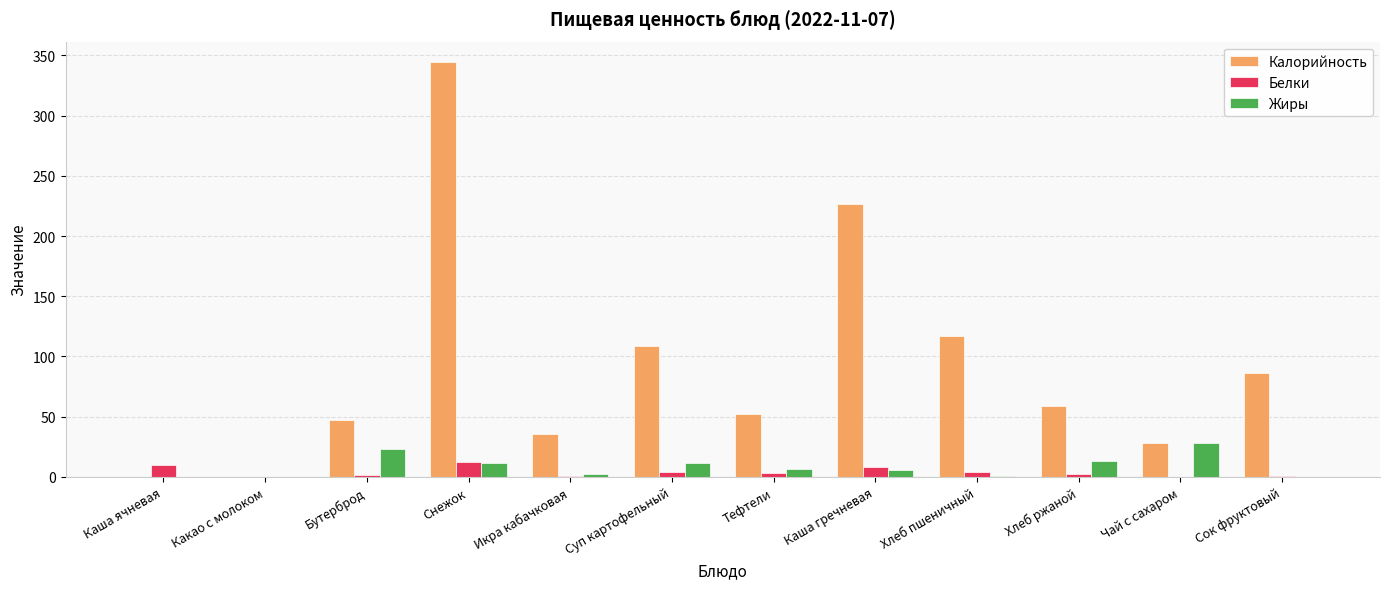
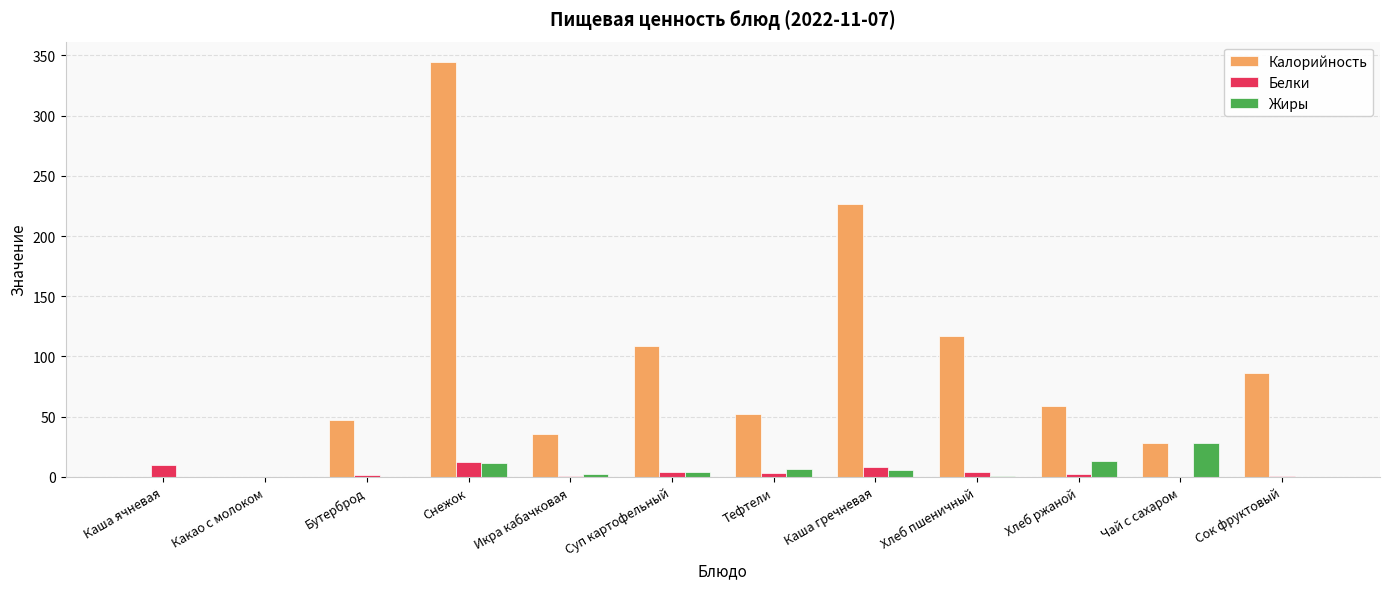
Жиры, Бутерброд: 24 -> 0
Жиры, Суп картофельный: 11 -> 4
